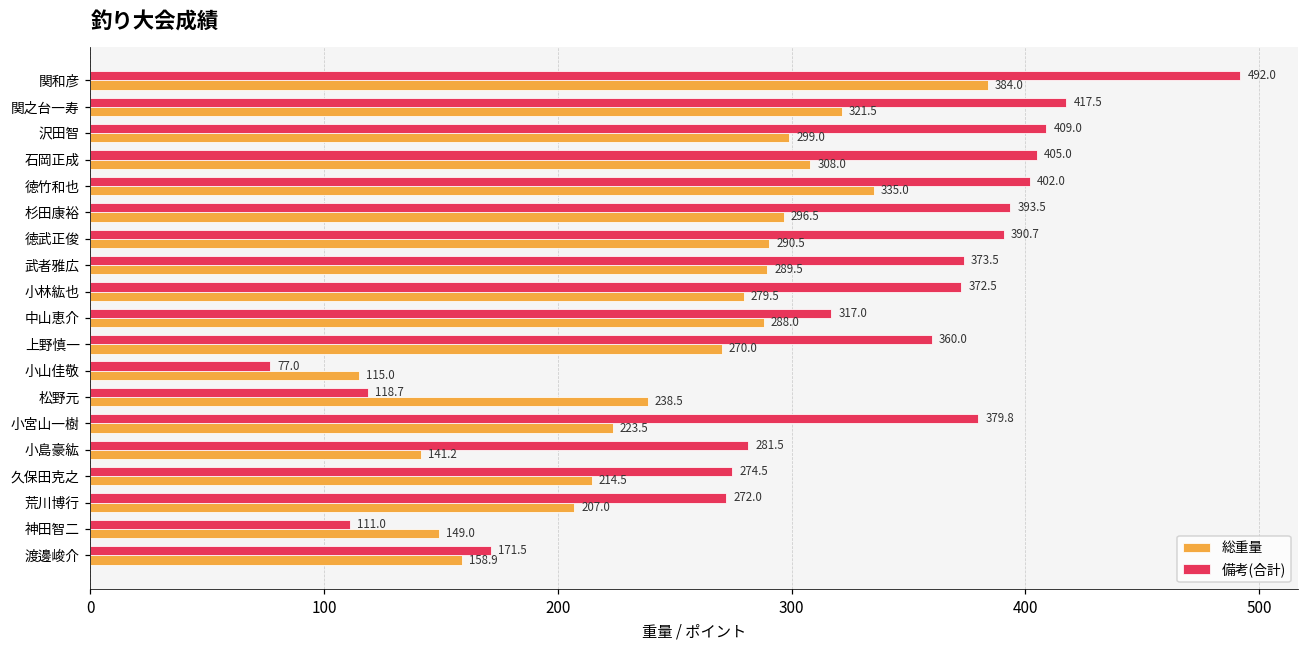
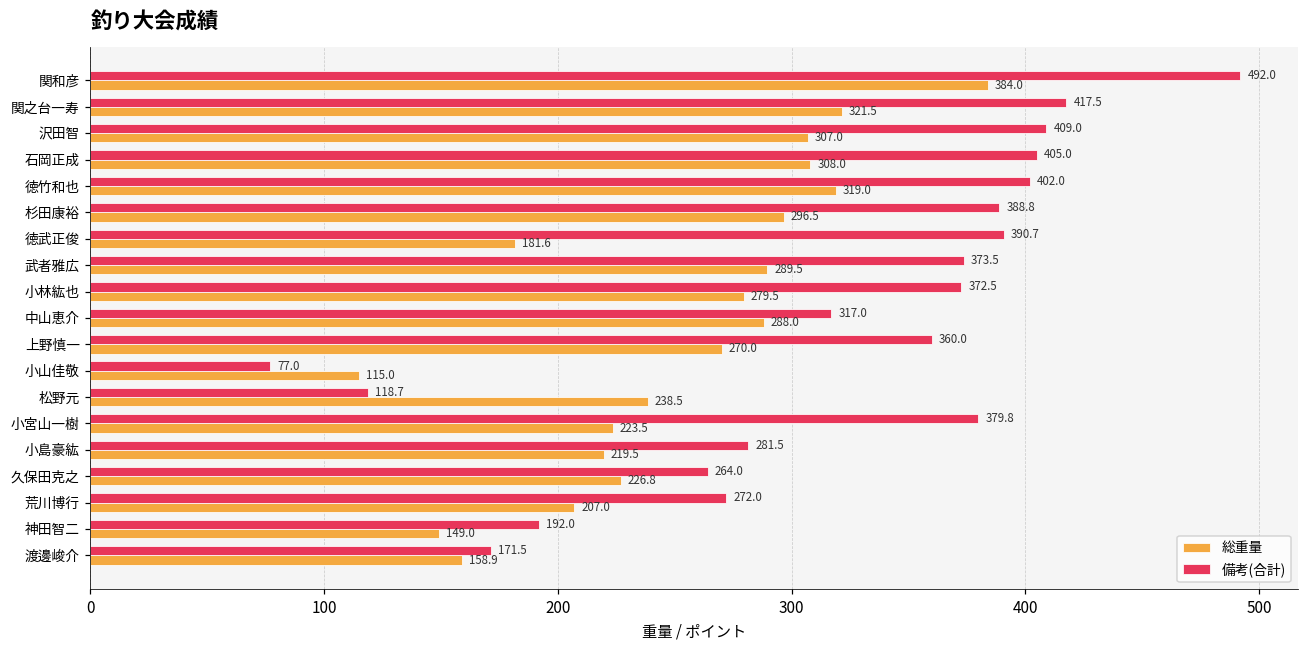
総重量, 沢田智: 299.0 -> 307.0
総重量, 徳竹和也: 335.0 -> 319.0
備考(合計), 杉田康裕: 393.5 -> 388.8
総重量, 徳武正俊: 290.5 -> 181.6
総重量, 小島豪紘: 141.2 -> 219.5
備考(合計), 久保田克之: 274.5 -> 264.0
総重量, 久保田克之: 214.5 -> 226.8
備考(合計), 神田智二: 111.0 -> 192.0
